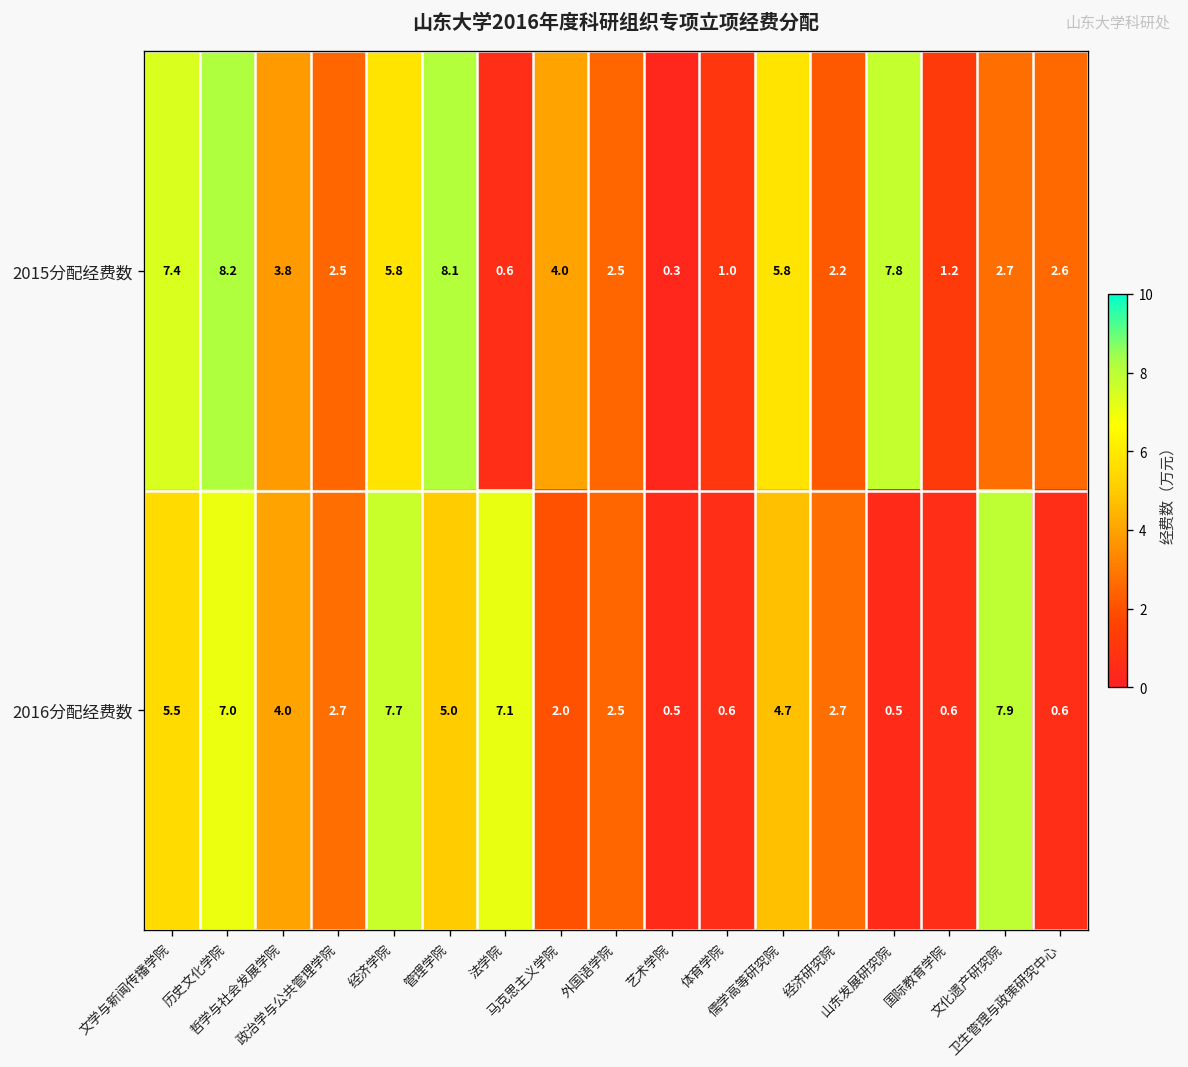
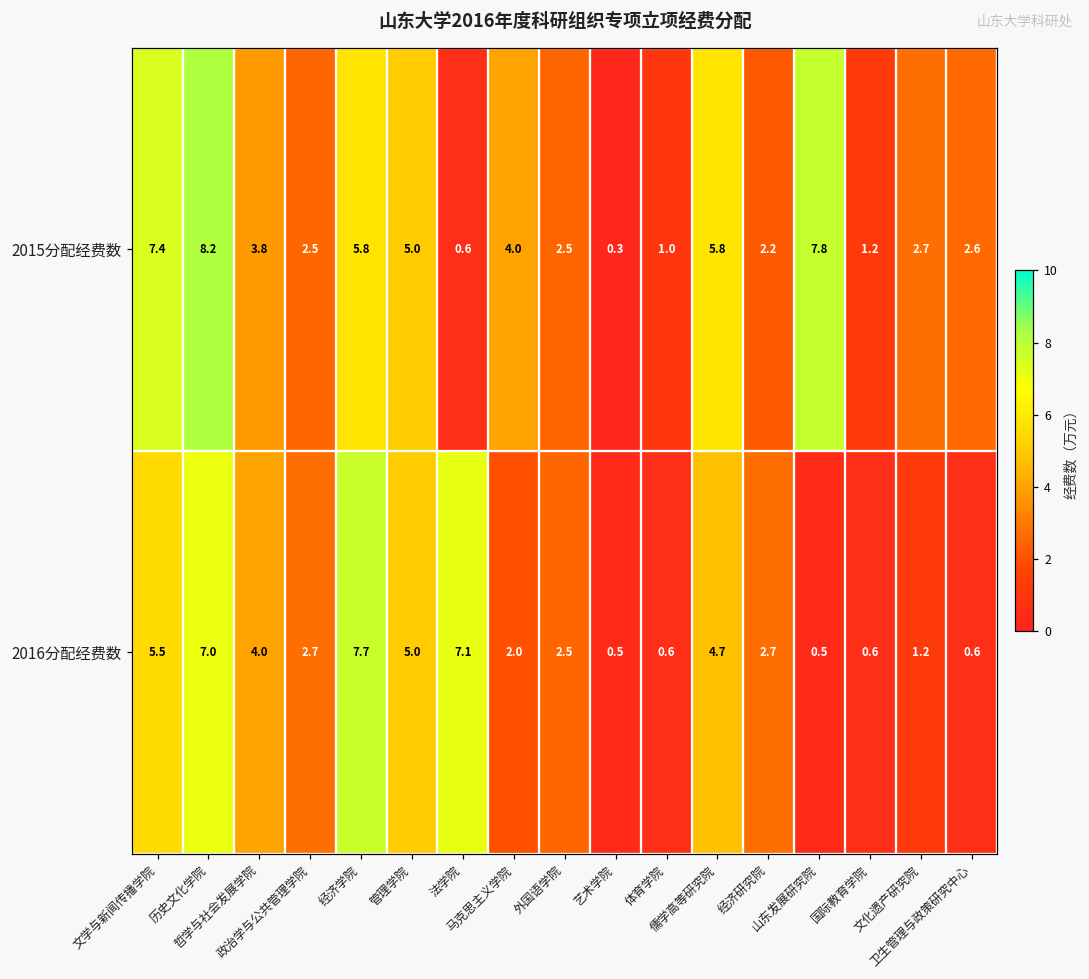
2015分配经费数, 管理学院: 8.1 -> 5.0
2016分配经费数, 文化遗产研究院: 7.9 -> 1.2
